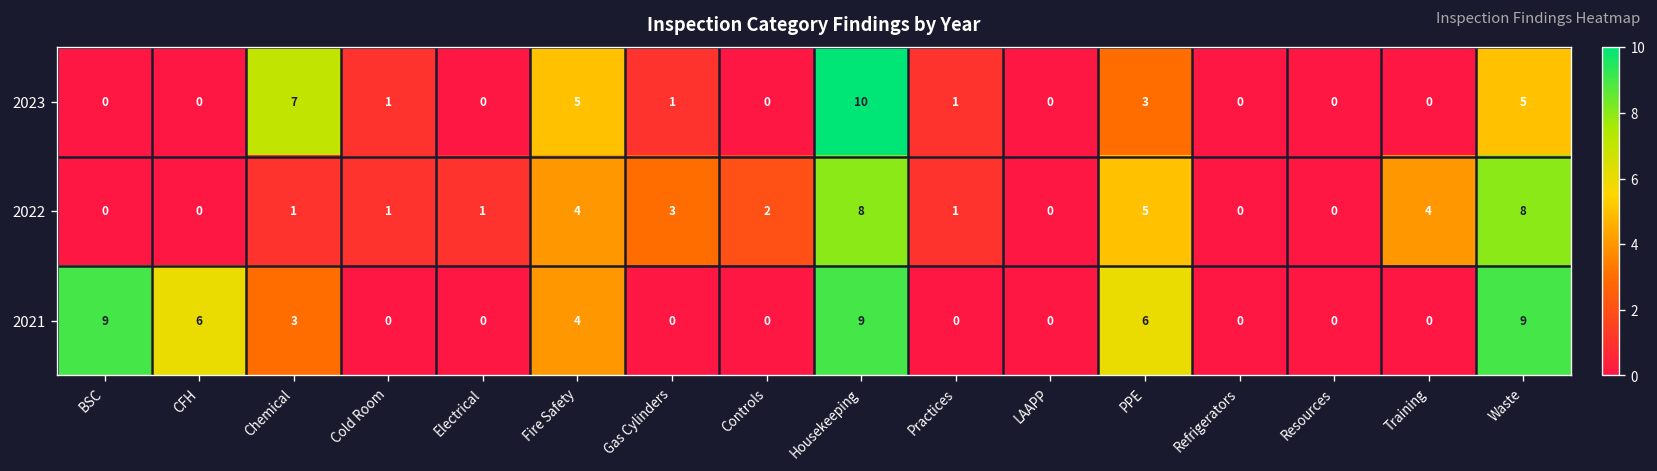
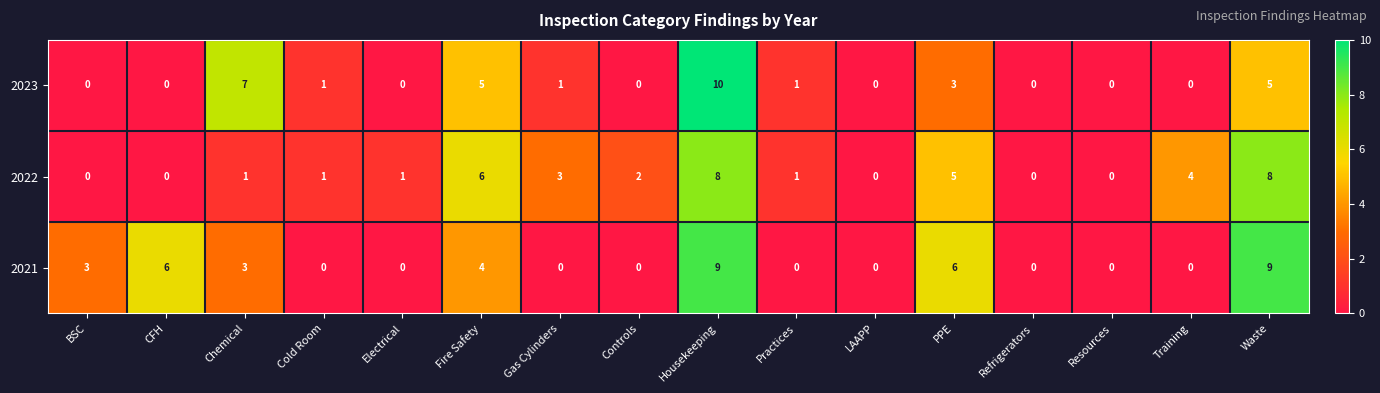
2022, Fire Safety: 4 -> 6
2021, BSC: 9 -> 3
